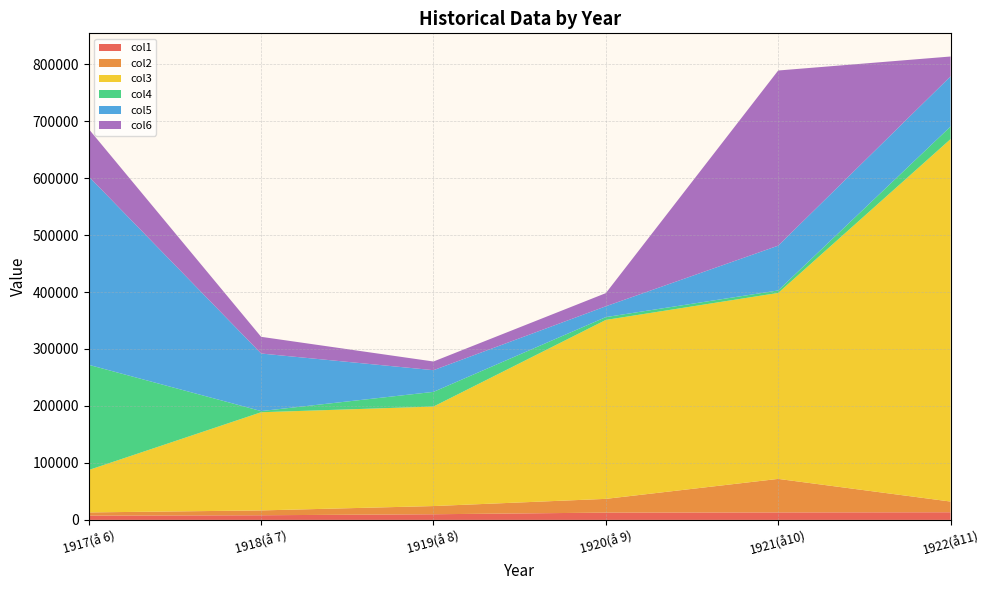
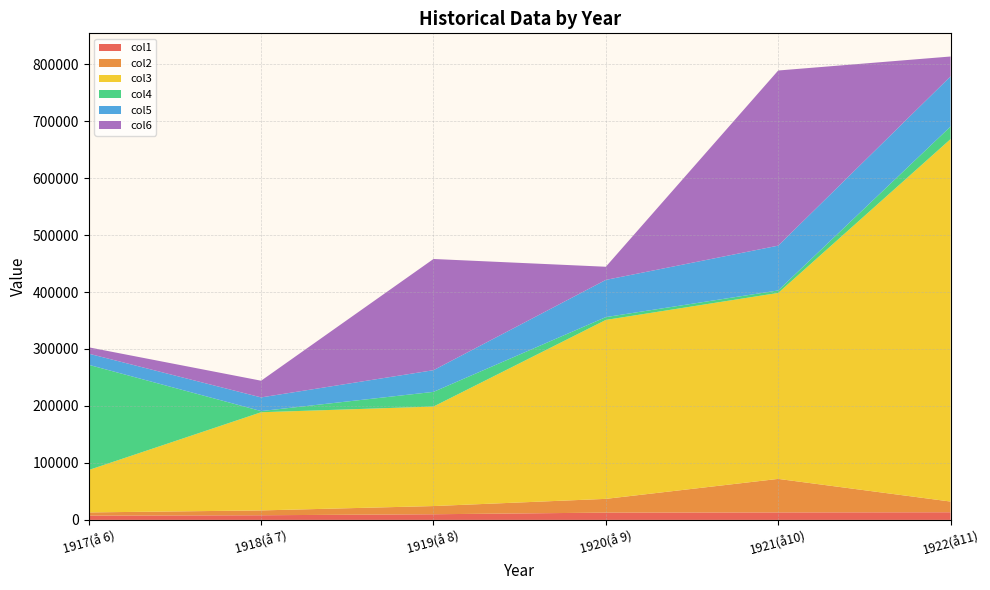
col5, 1917(å 6): 330000 -> 20000
col6, 1917(å 6): 80000 -> 10000
col5, 1918(å 7): 100000 -> 20000
col6, 1919(å 8): 20000 -> 200000
col5, 1920(å 9): 20000 -> 70000
